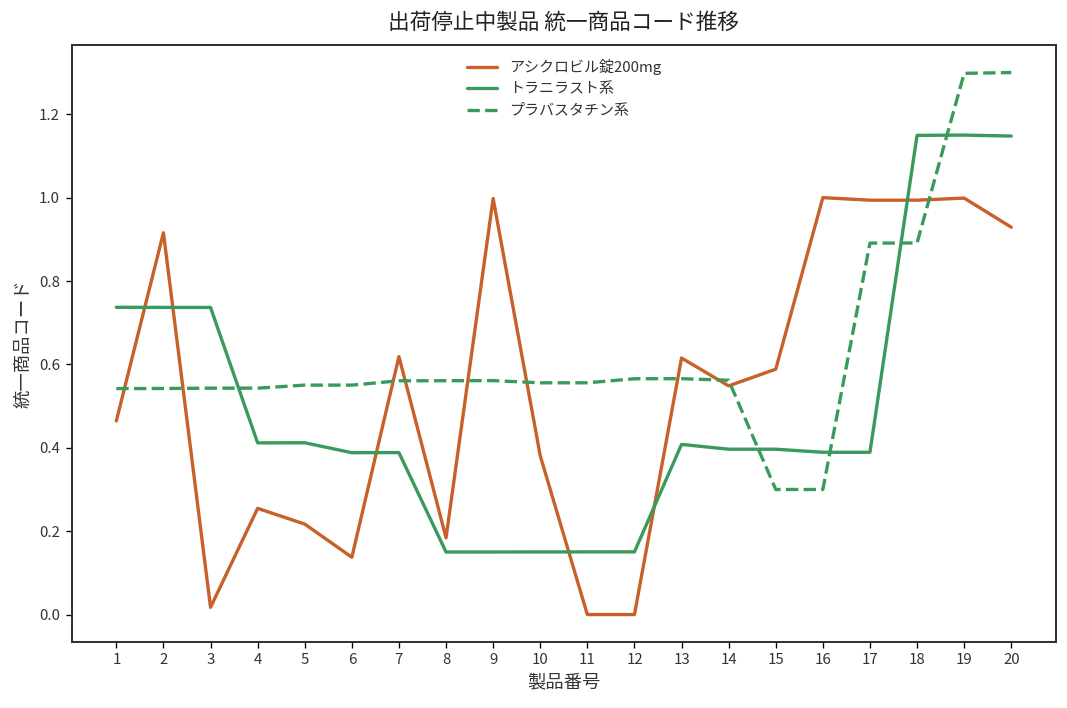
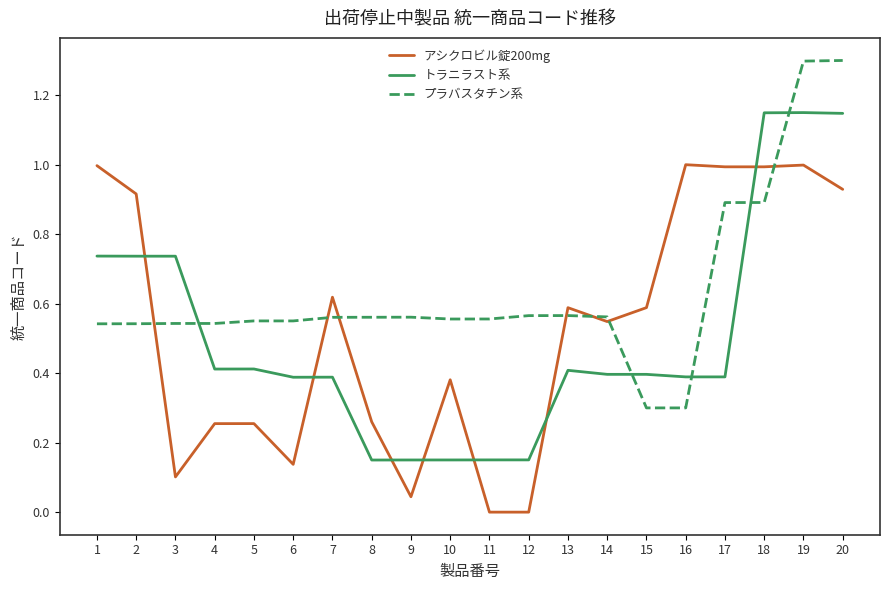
アシクロビル錠200mg, 1: 0.46 -> 1.00
アシクロビル錠200mg, 3: 0.02 -> 0.10
アシクロビル錠200mg, 5: 0.22 -> 0.25
アシクロビル錠200mg, 8: 0.18 -> 0.26
アシクロビル錠200mg, 9: 1.00 -> 0.04
アシクロビル錠200mg, 13: 0.62 -> 0.59
